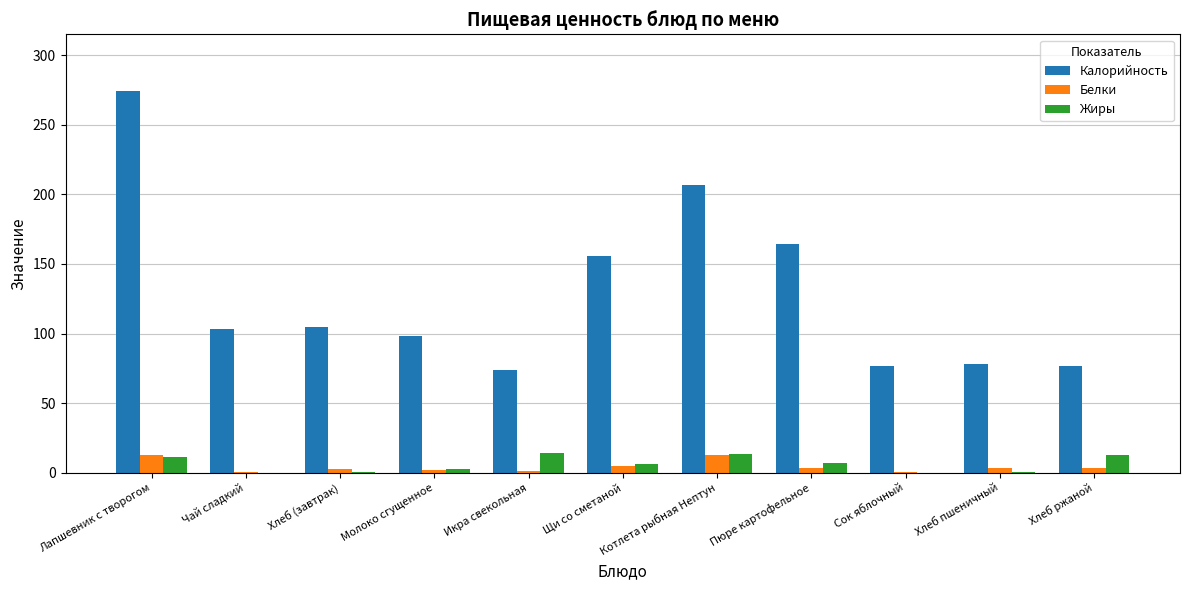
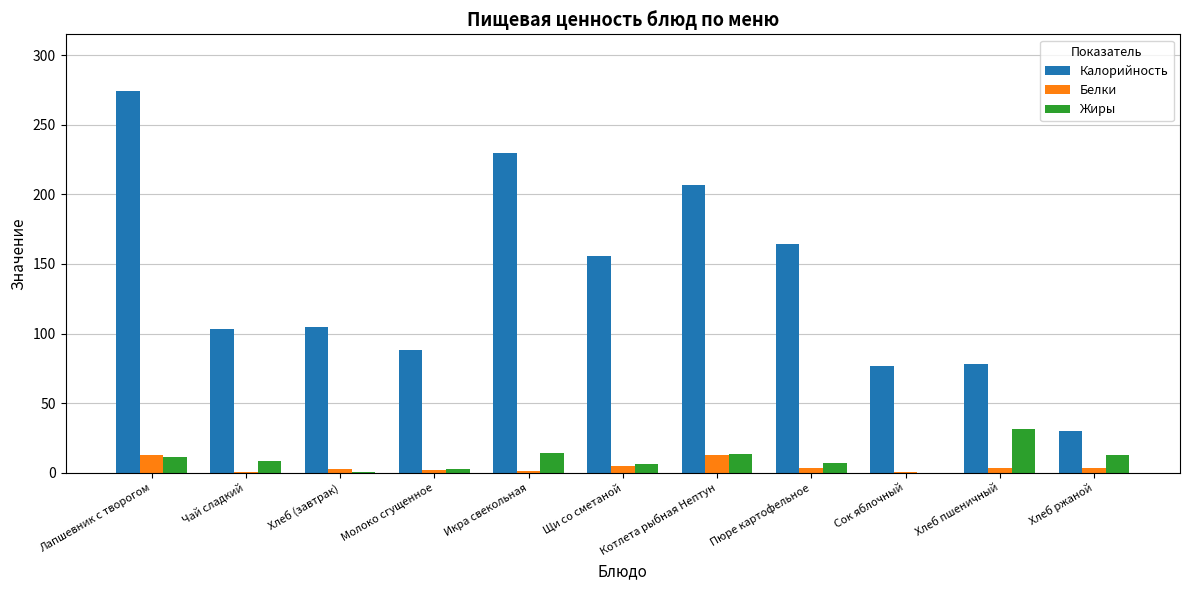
Жиры, Чай сладкий: 0 -> 8
Калорийность, Молоко сгущенное: 98 -> 88
Калорийность, Икра свекольная: 74 -> 230
Жиры, Хлеб пшеничный: 1 -> 32
Калорийность, Хлеб ржаной: 77 -> 30
